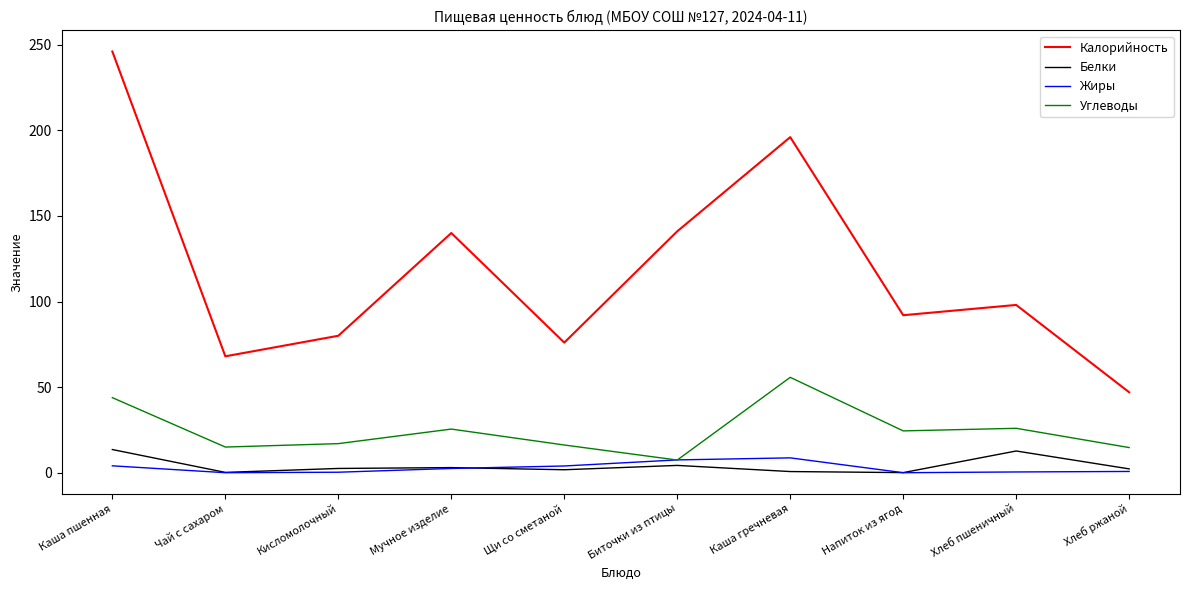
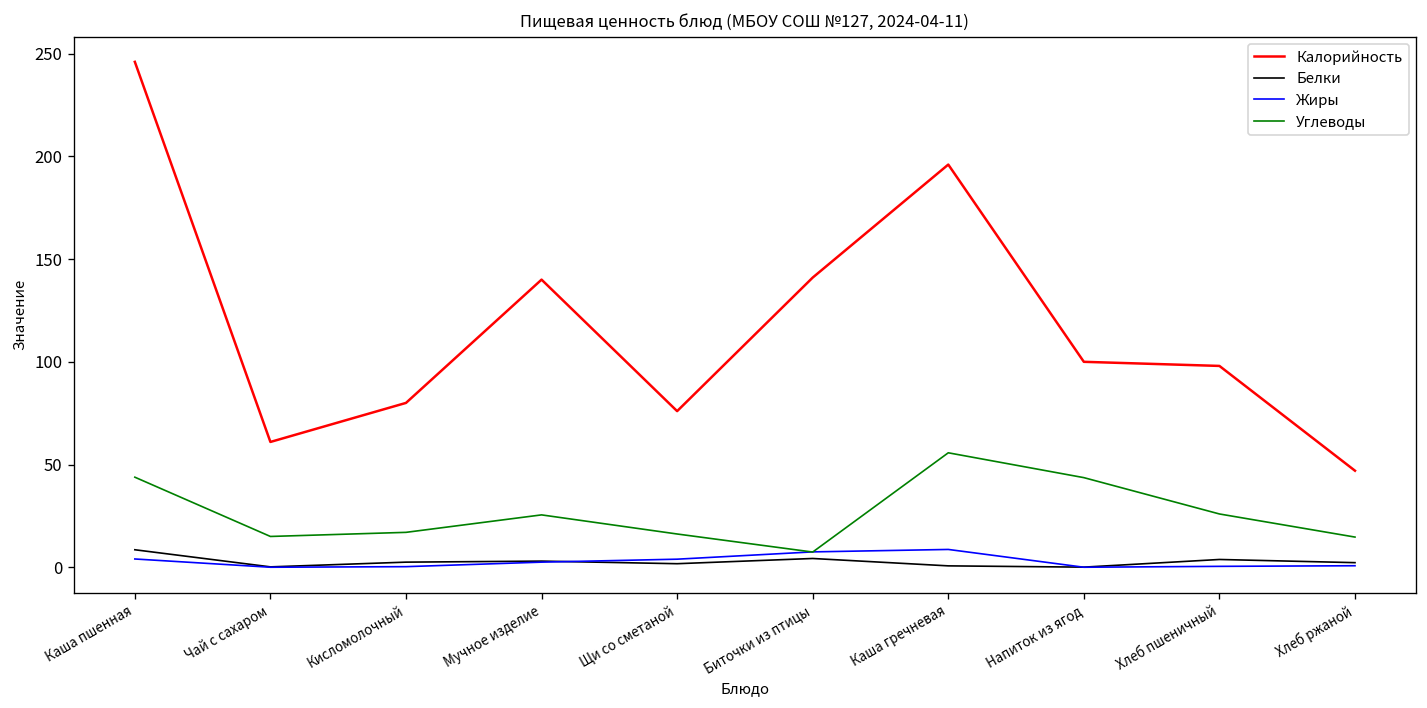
Белки, Каша пшенная: 14 -> 9
Калорийность, Чай с сахаром: 68 -> 61
Калорийность, Напиток из ягод: 92 -> 100
Углеводы, Напиток из ягод: 24 -> 44
Белки, Хлеб пшеничный: 13 -> 4
